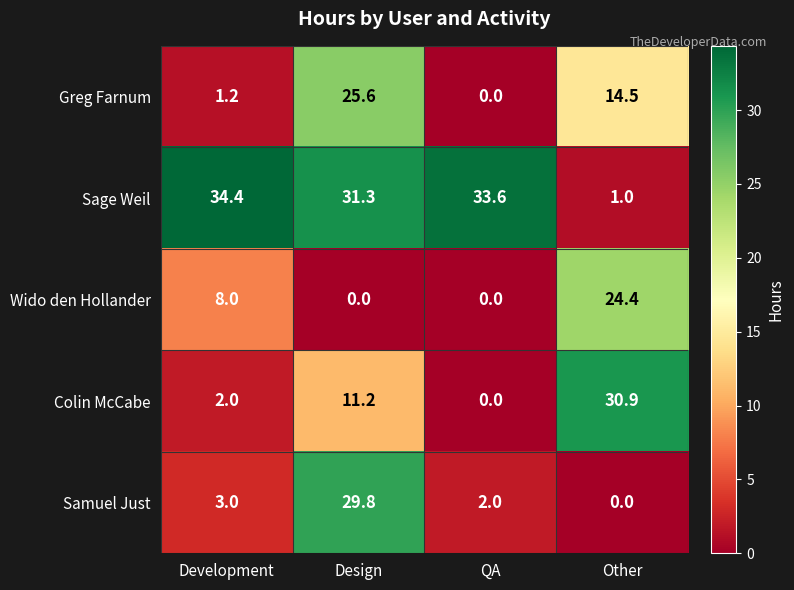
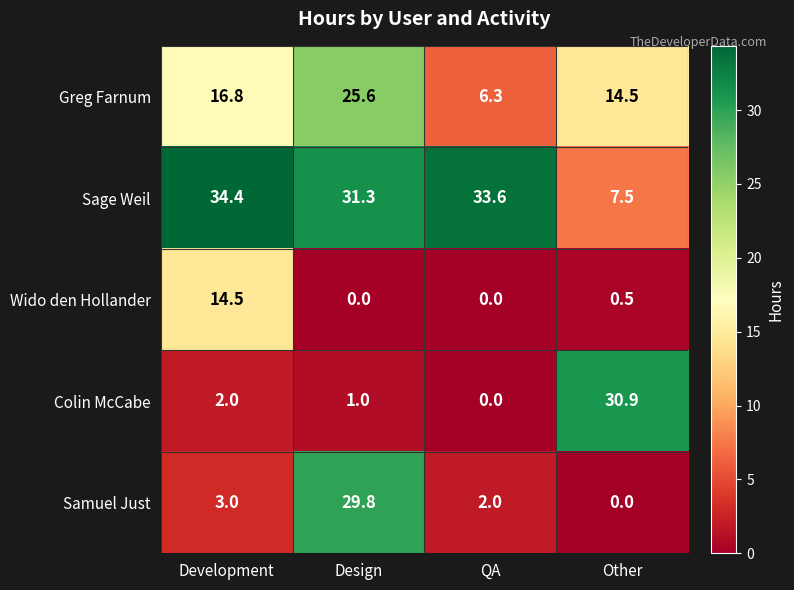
Greg Farnum, Development: 1.2 -> 16.8
Greg Farnum, QA: 0.0 -> 6.3
Sage Weil, Other: 1.0 -> 7.5
Wido den Hollander, Development: 8.0 -> 14.5
Wido den Hollander, Other: 24.4 -> 0.5
Colin McCabe, Design: 11.2 -> 1.0
